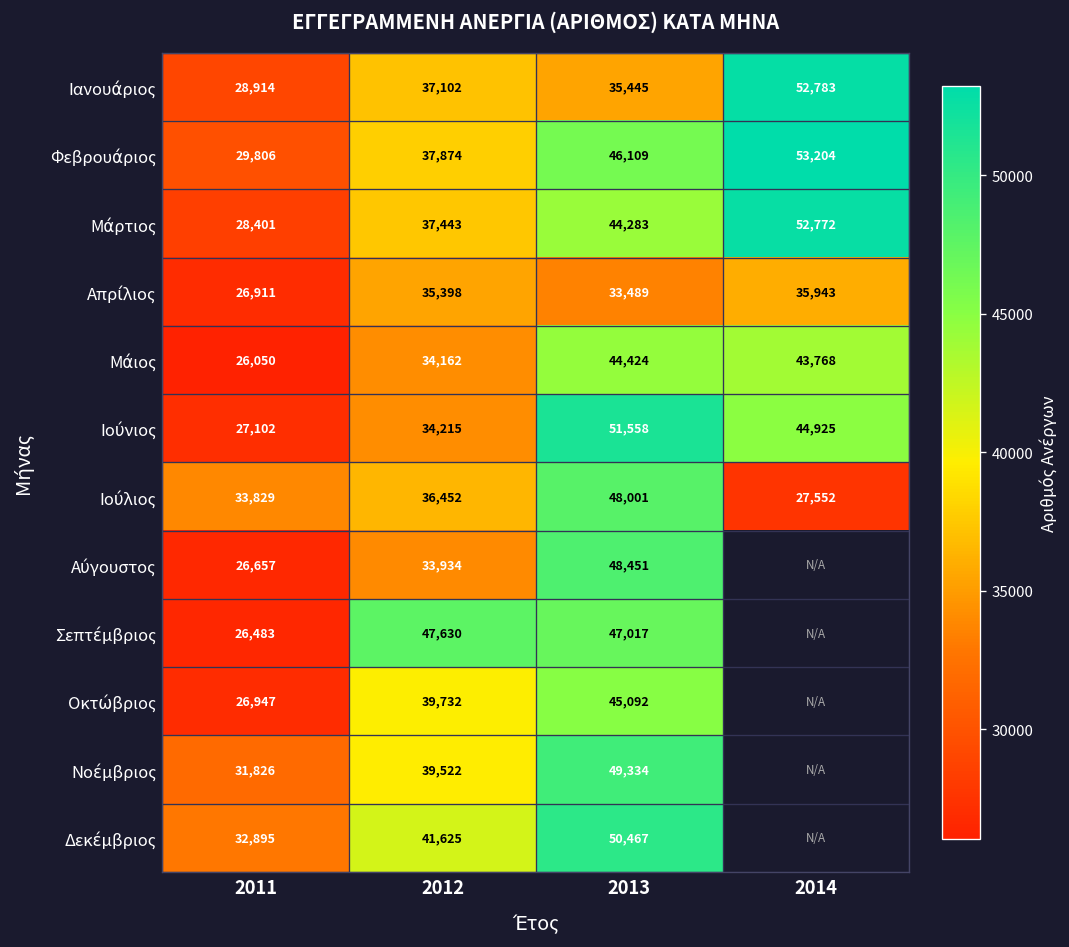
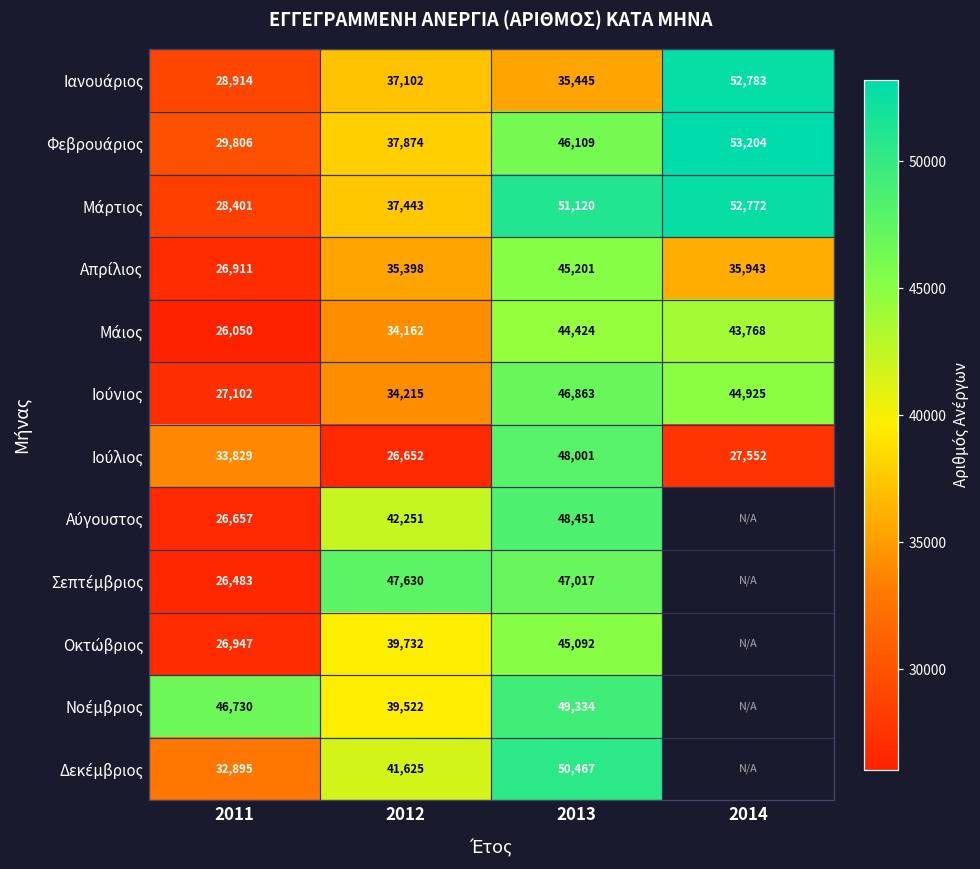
Μάρτιος, 2013: 44,283 -> 51,120
Απρίλιος, 2013: 33,489 -> 45,201
Ιούνιος, 2013: 51,558 -> 46,863
Ιούλιος, 2012: 36,452 -> 26,652
Αύγουστος, 2012: 33,934 -> 42,251
Νοέμβριος, 2011: 31,826 -> 46,730
